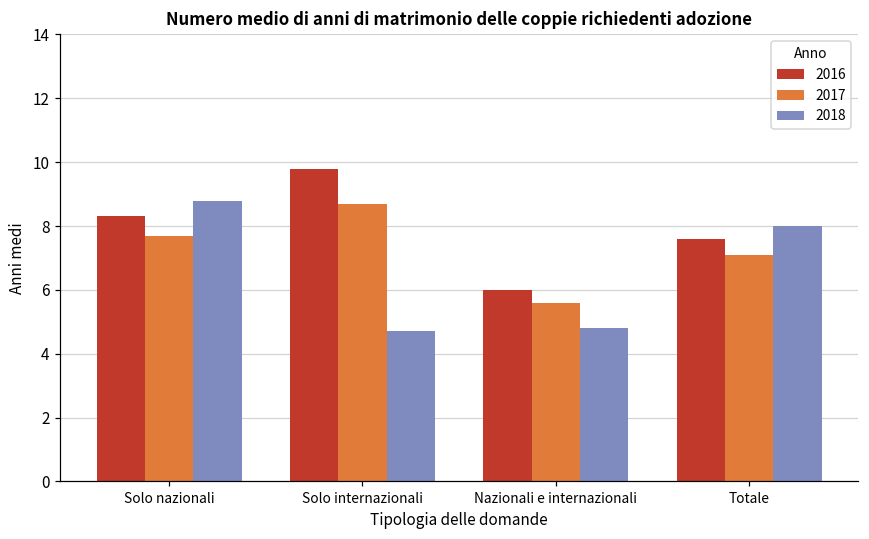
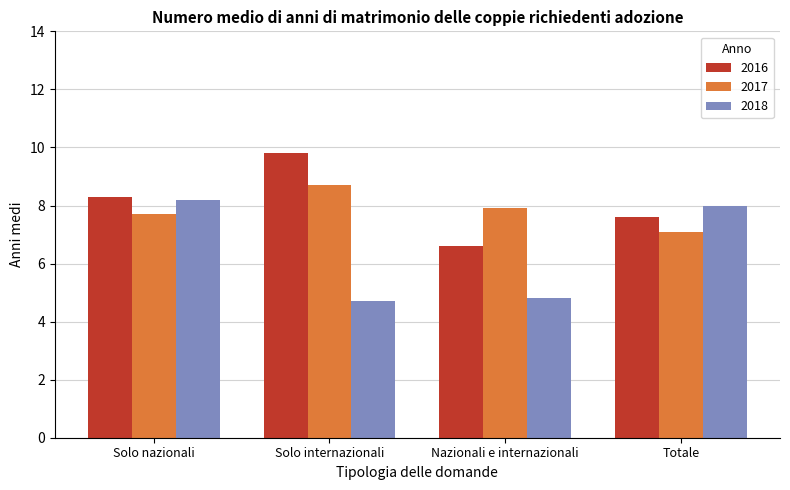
2018, Solo nazionali: 8.8 -> 8.2
2016, Nazionali e internazionali: 6.0 -> 6.6
2017, Nazionali e internazionali: 5.6 -> 7.9
